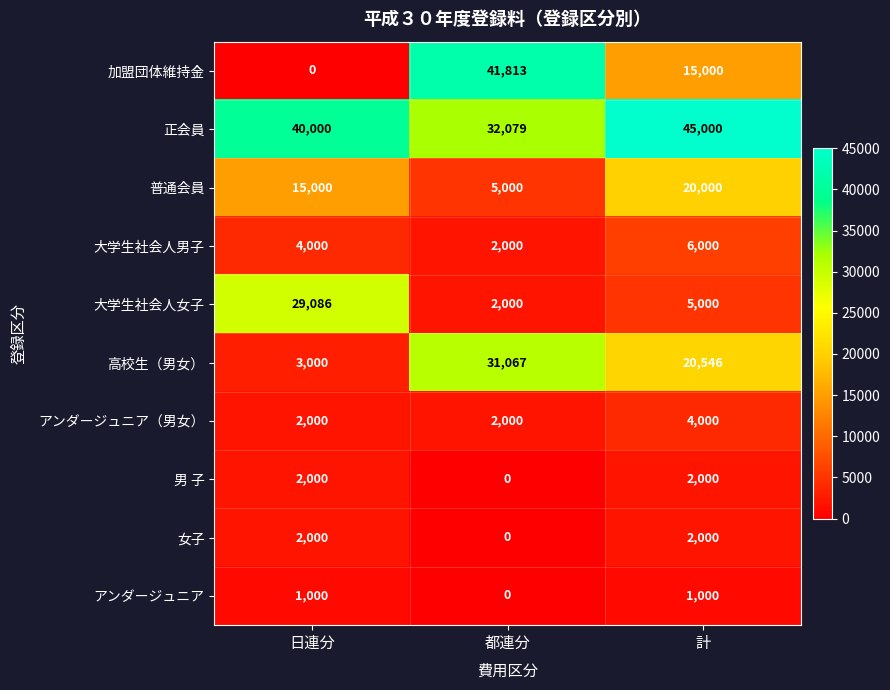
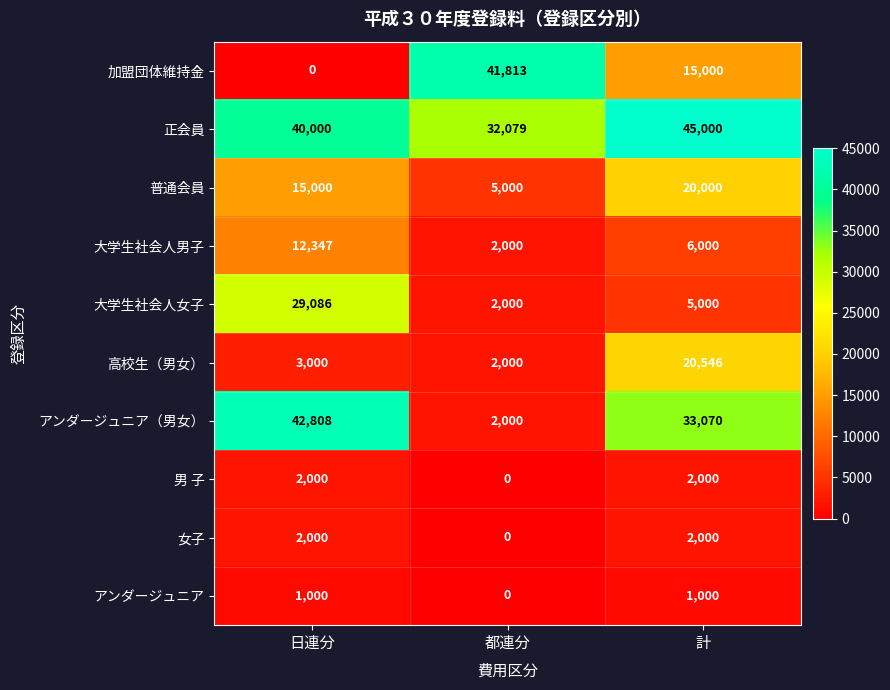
大学生社会人男子, 日連分: 4,000 -> 12,347
高校生（男女）, 都連分: 31,067 -> 2,000
アンダージュニア（男女）, 日連分: 2,000 -> 42,808
アンダージュニア（男女）, 計: 4,000 -> 33,070
